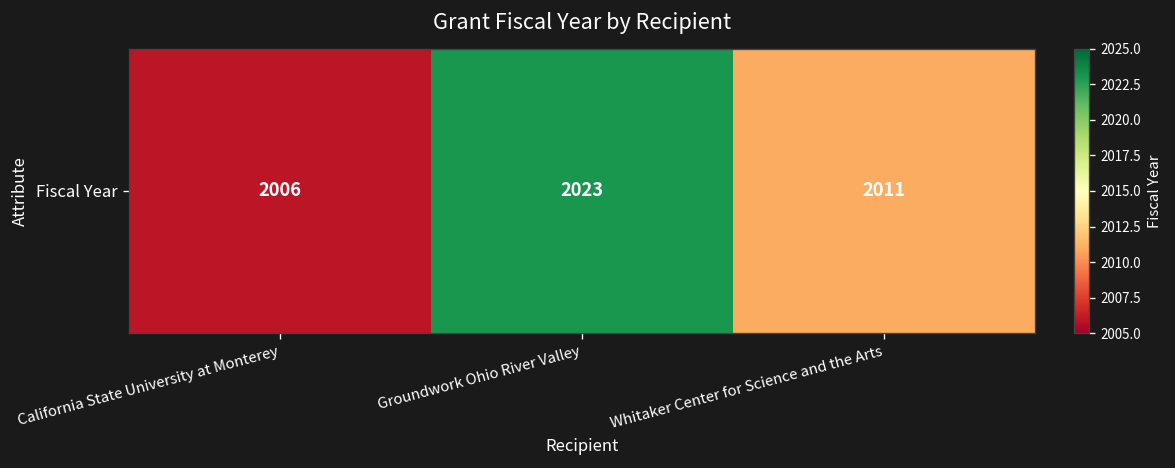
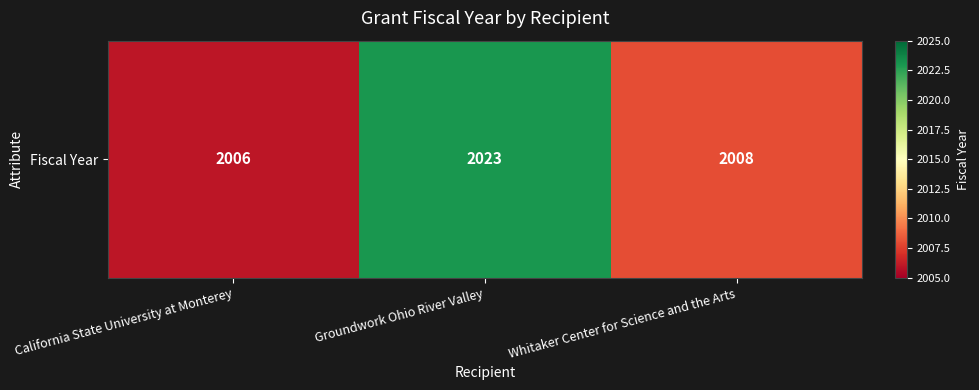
Fiscal Year, Whitaker Center for Science and the Arts: 2011 -> 2008
